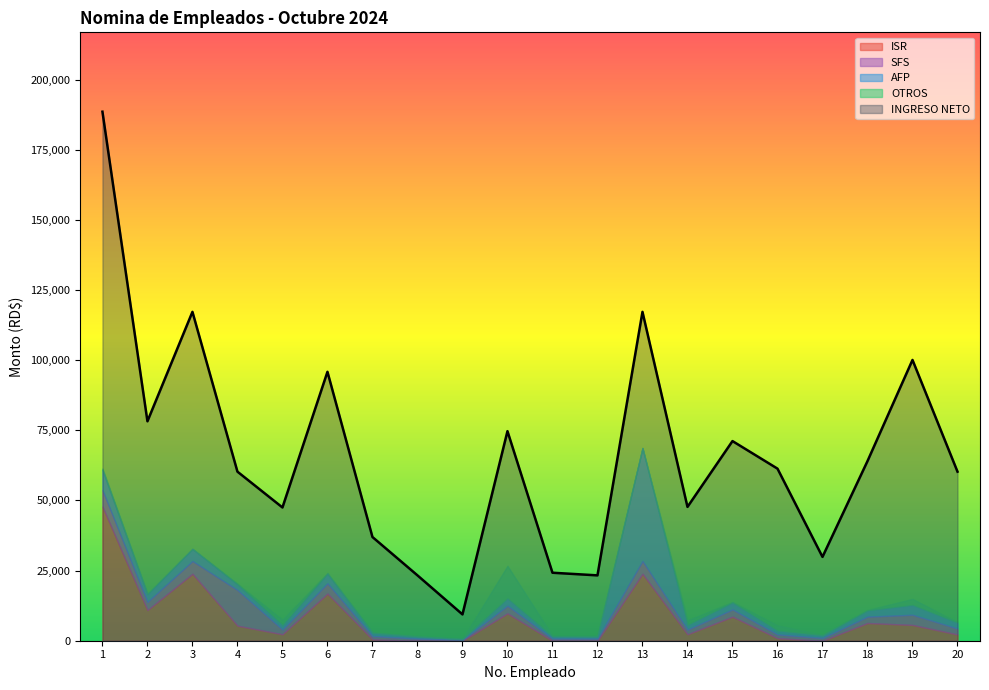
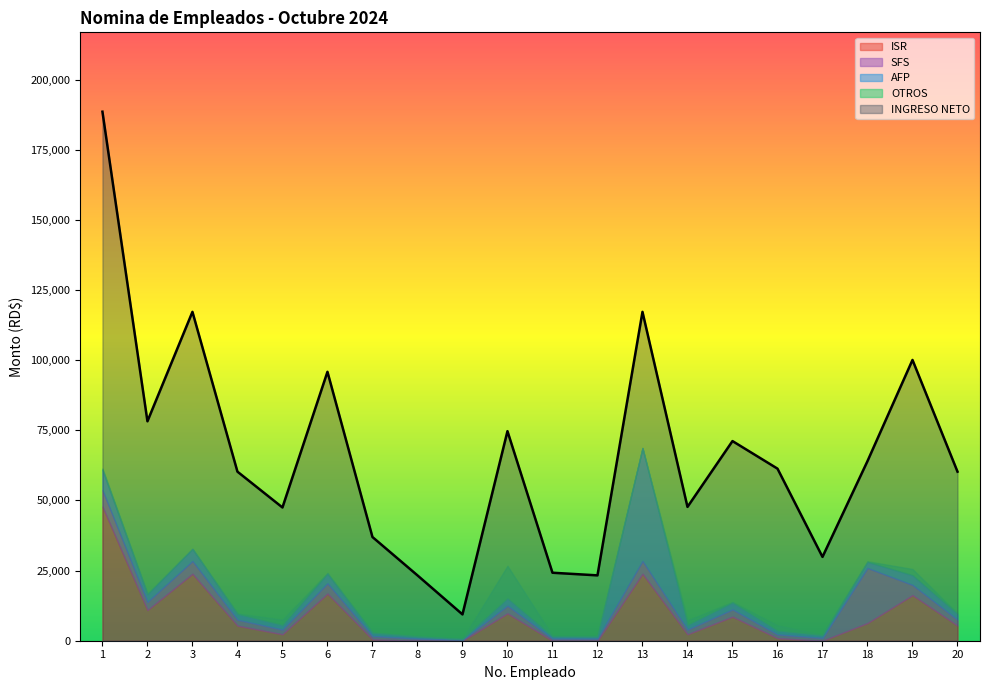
SFS, 4: 13,000 -> 2,000
SFS, 18: 2,000 -> 20,000
ISR, 19: 6,000 -> 16,000
ISR, 20: 2,000 -> 5,000
